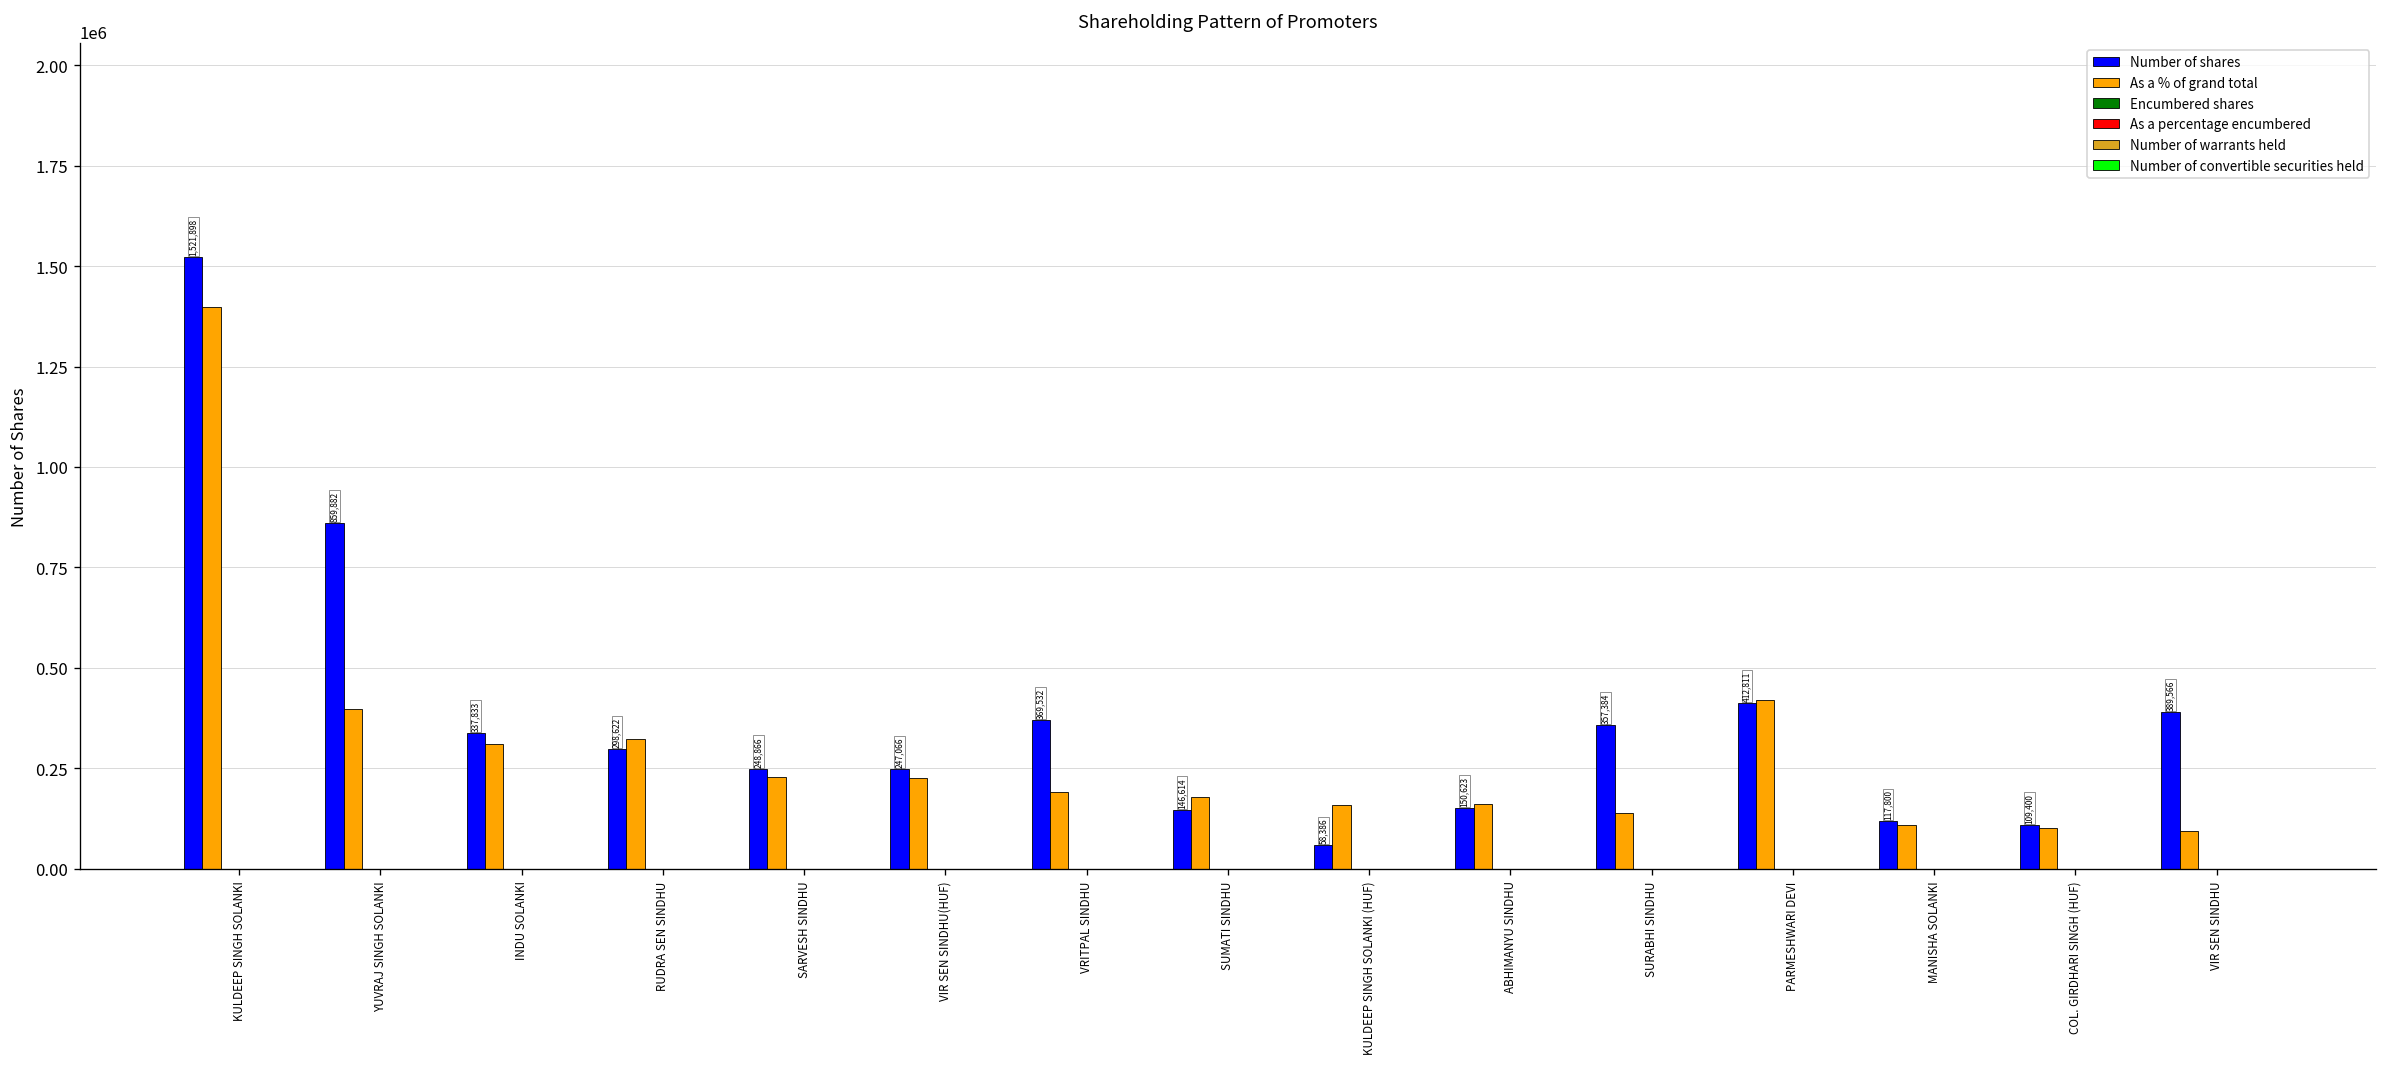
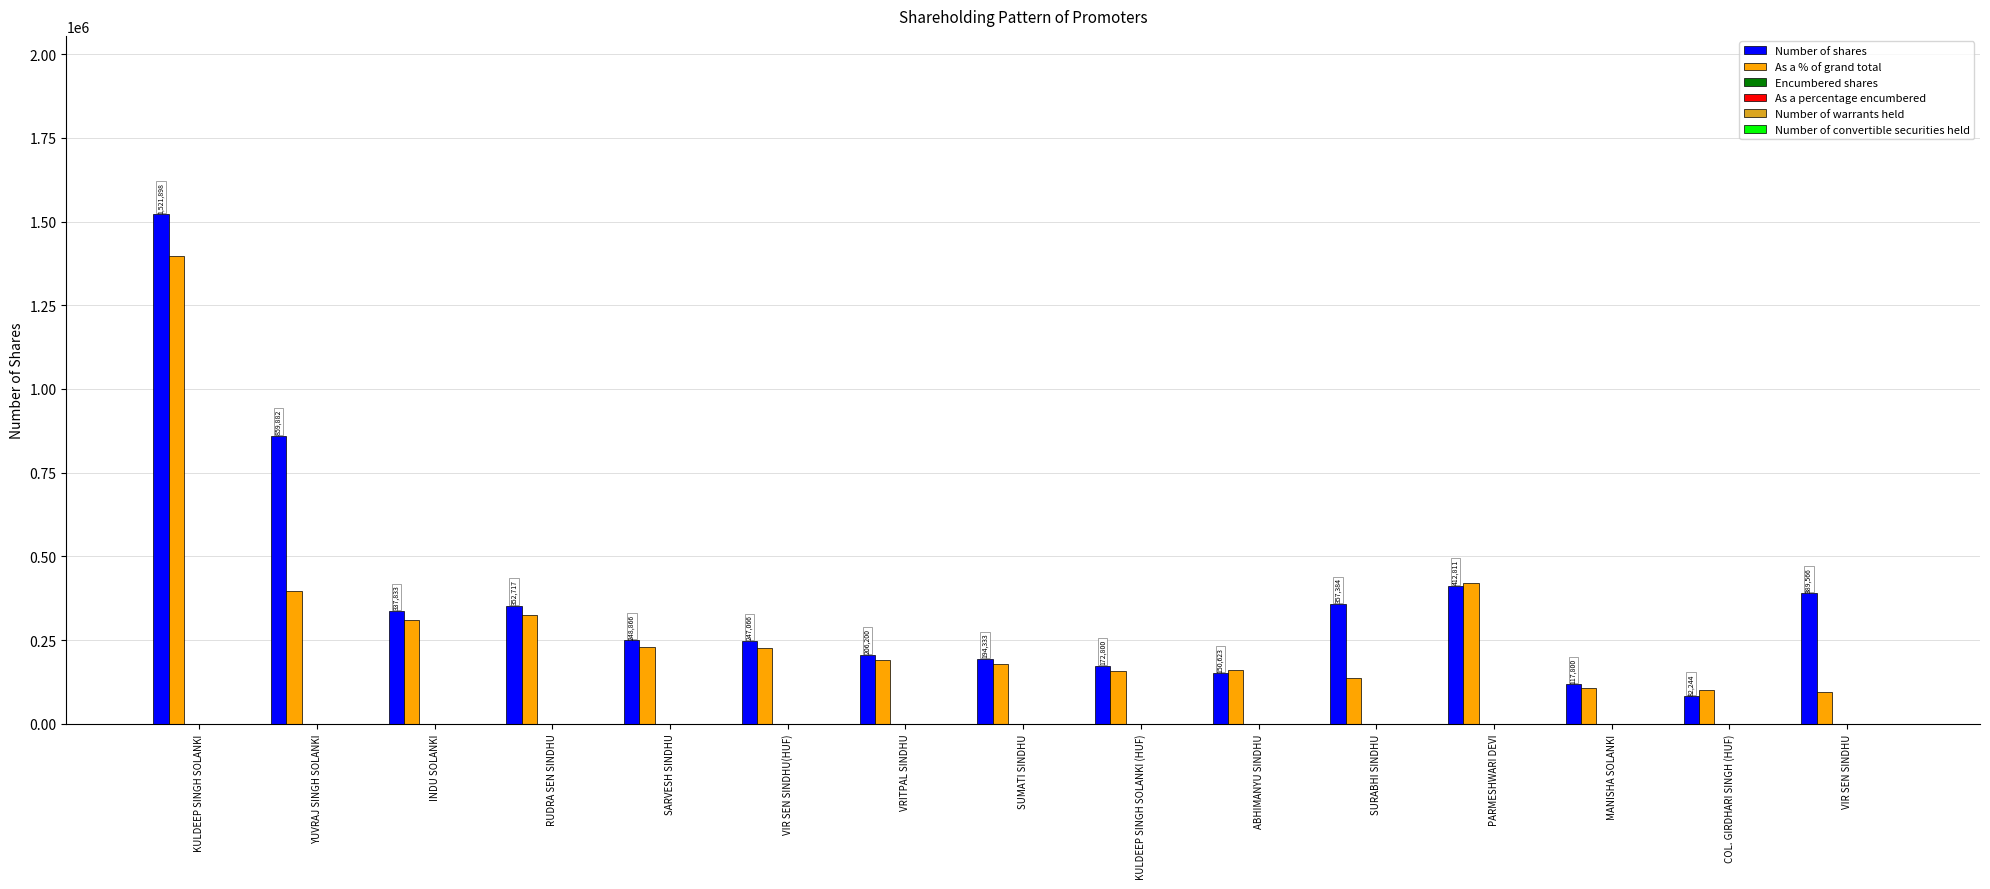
Number of shares, RUDRA SEN SINDHU: 298,622 -> 352,717
Number of shares, VRITPAL SINDHU: 369,532 -> 206,200
Number of shares, SUMATI SINDHU: 146,614 -> 194,333
Number of shares, KULDEEP SINGH SOLANKI (HUF): 58,386 -> 172,800
Number of shares, COL. GIRDHARI SINGH (HUF): 109,400 -> 82,244
